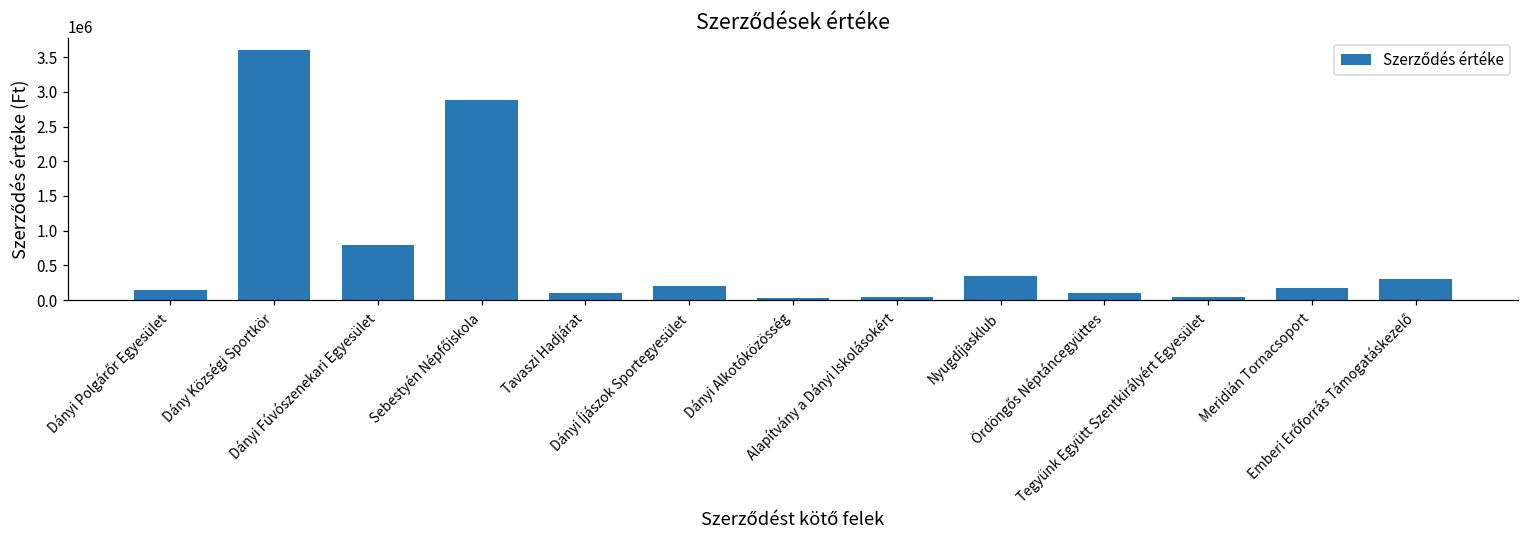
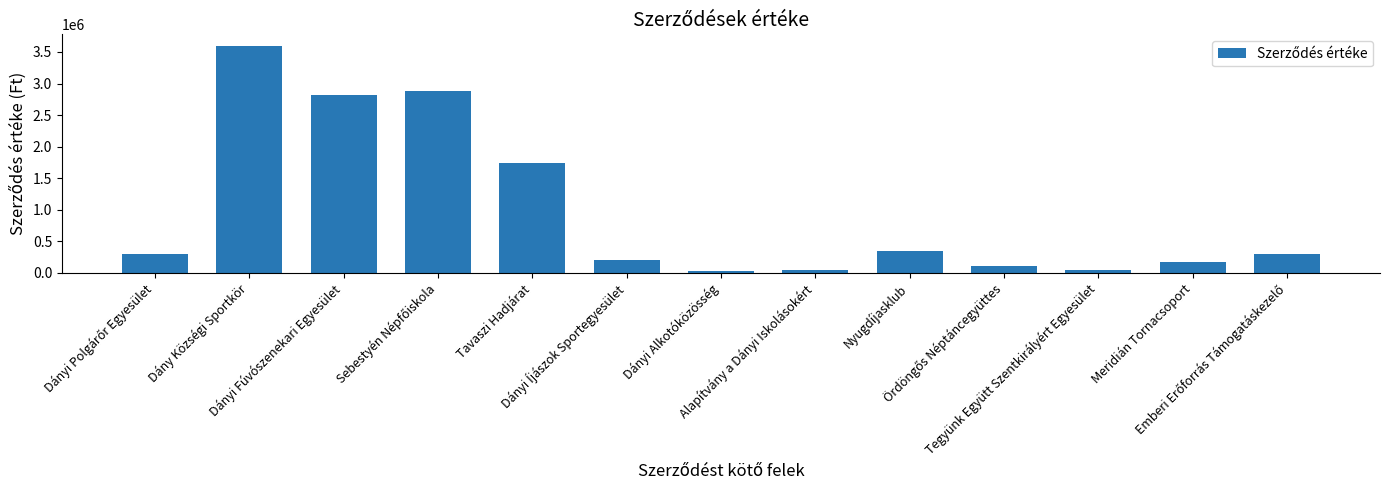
Dányi Polgárőr Egyesület: 100000 -> 300000
Dányi Fúvószenekari Egyesület: 800000 -> 2800000
Tavaszi Hadjárat: 100000 -> 1700000
